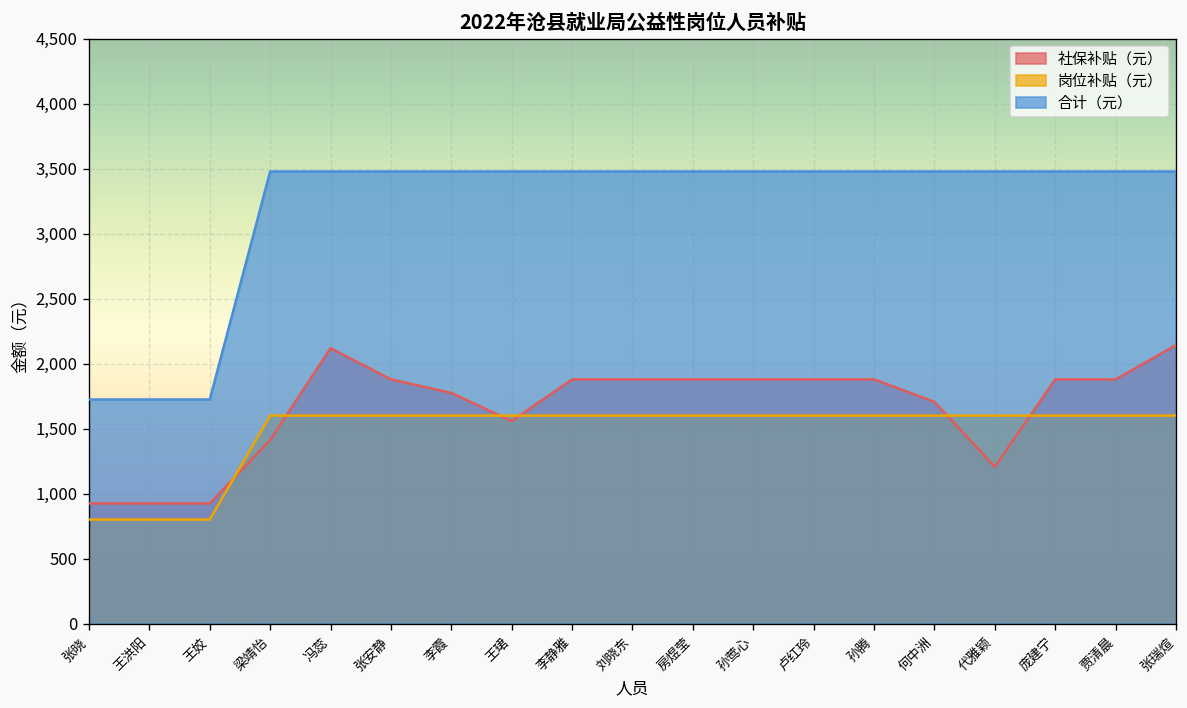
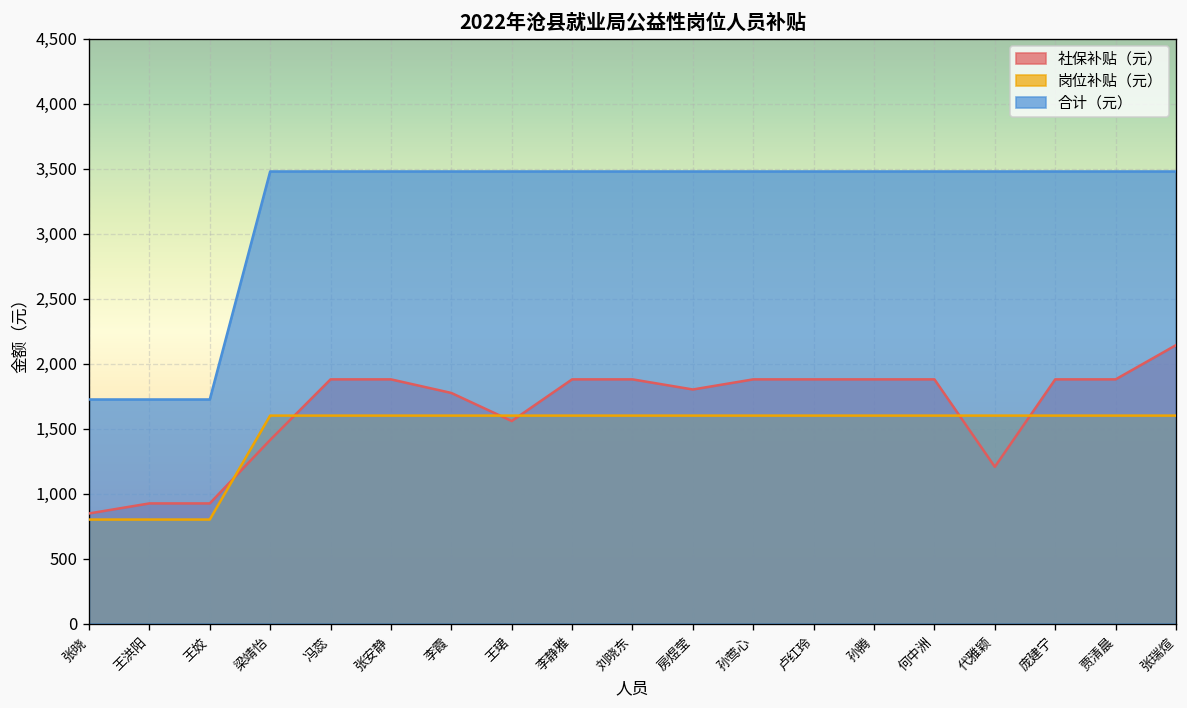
社保补贴（元）, 张晓: 920 -> 850
社保补贴（元）, 冯蕊: 2,120 -> 1,880
社保补贴（元）, 房煜莹: 1,880 -> 1,800
社保补贴（元）, 何中洲: 1,710 -> 1,880
